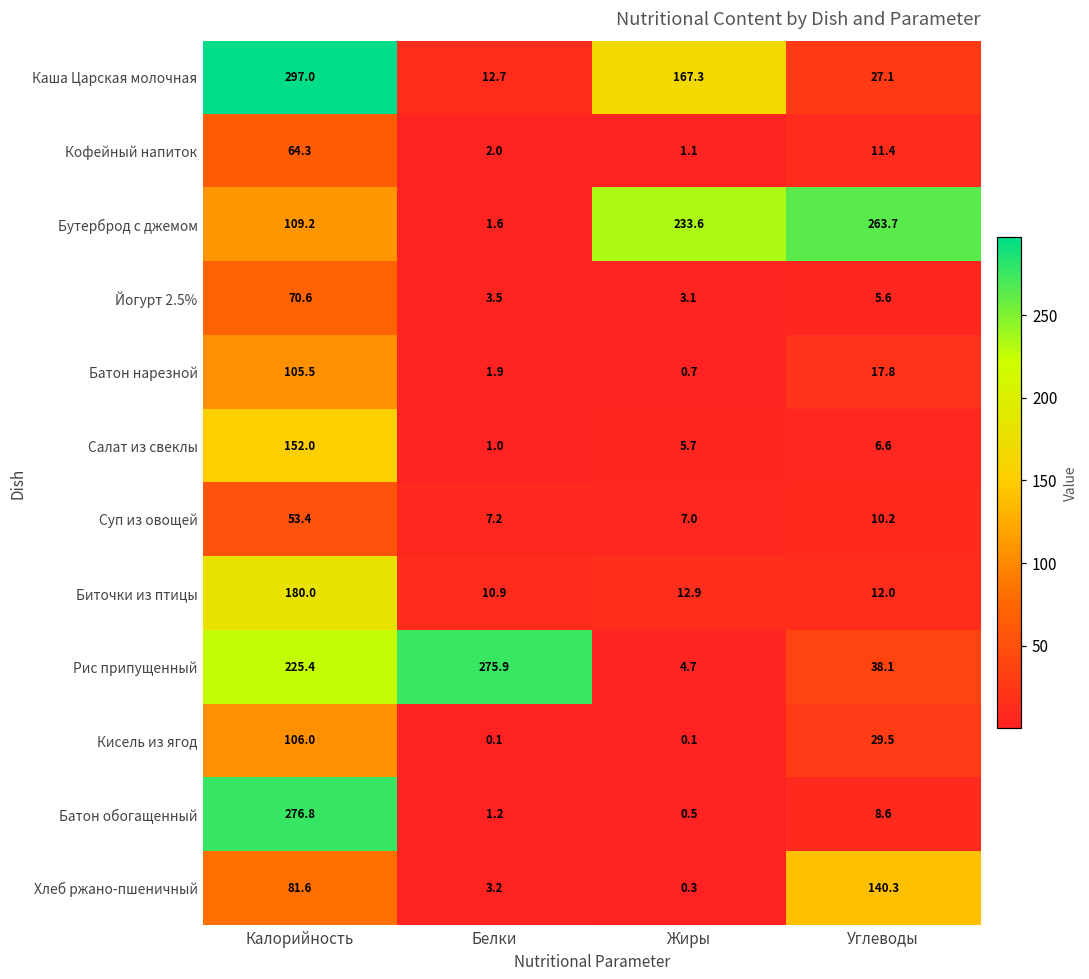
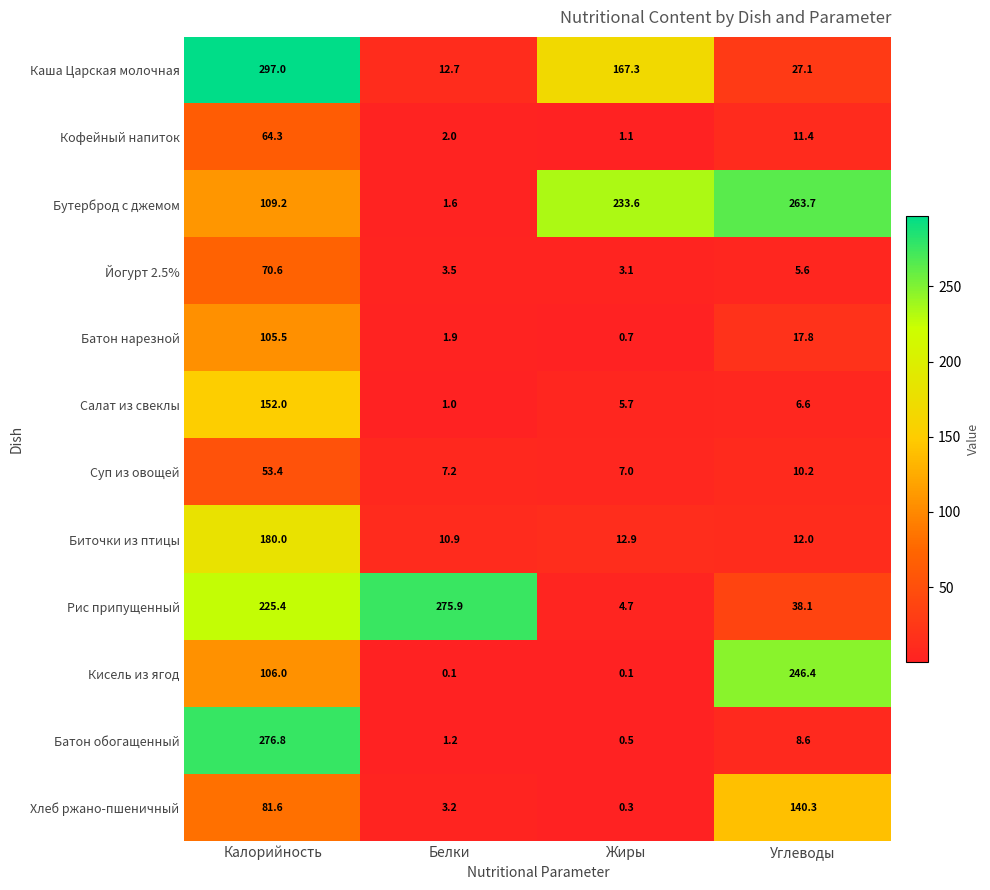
Кисель из ягод, Углеводы: 29.5 -> 246.4
